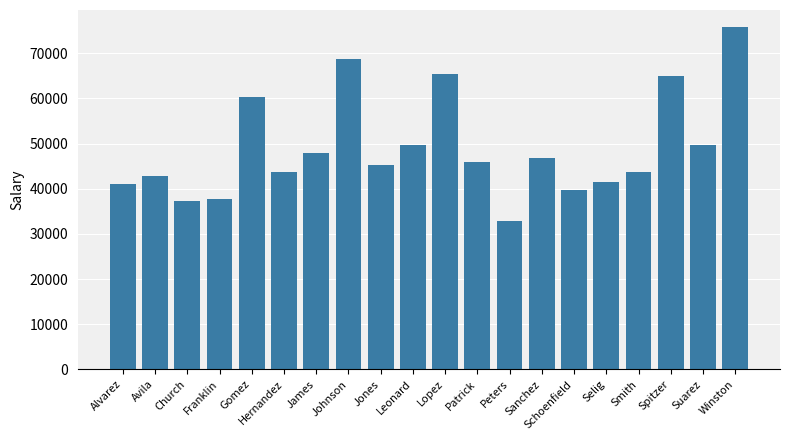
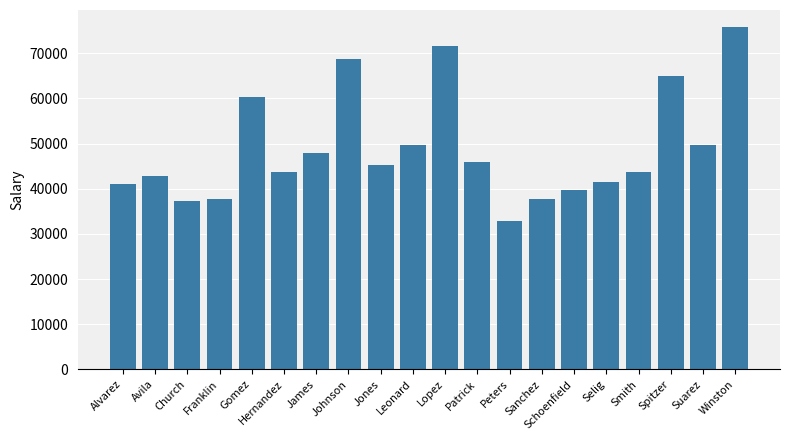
Lopez: 66000 -> 72000
Sanchez: 47000 -> 38000
